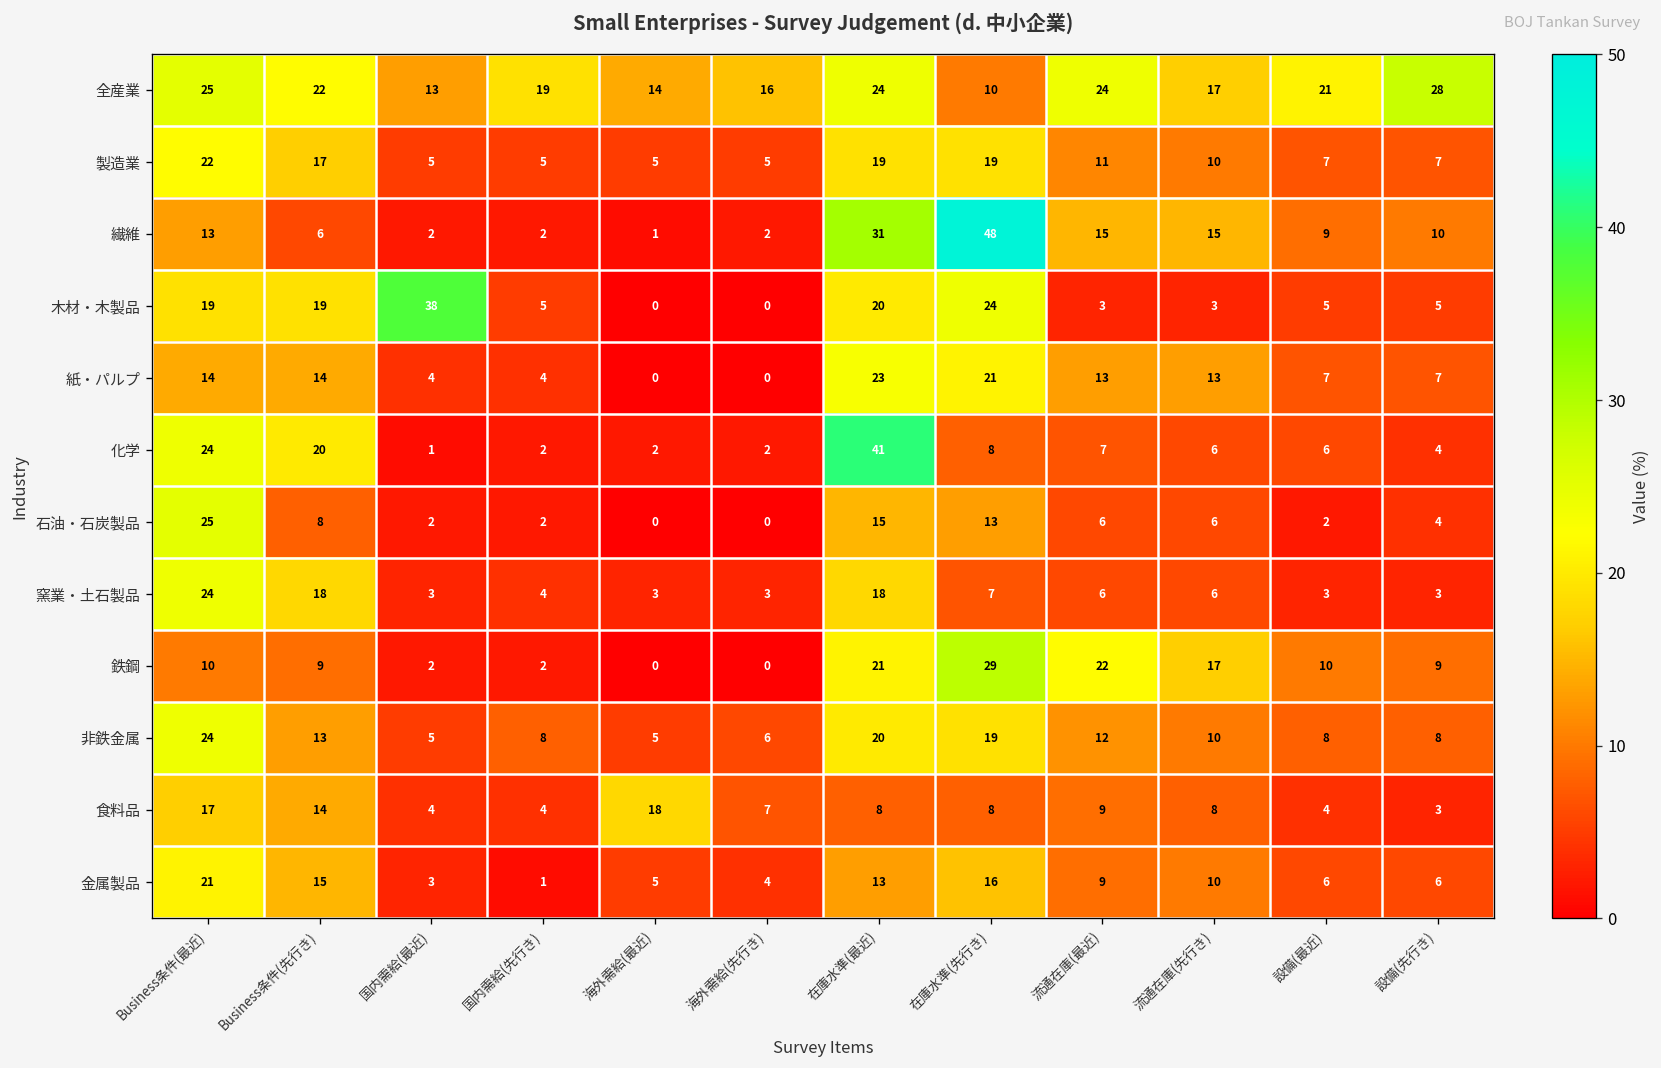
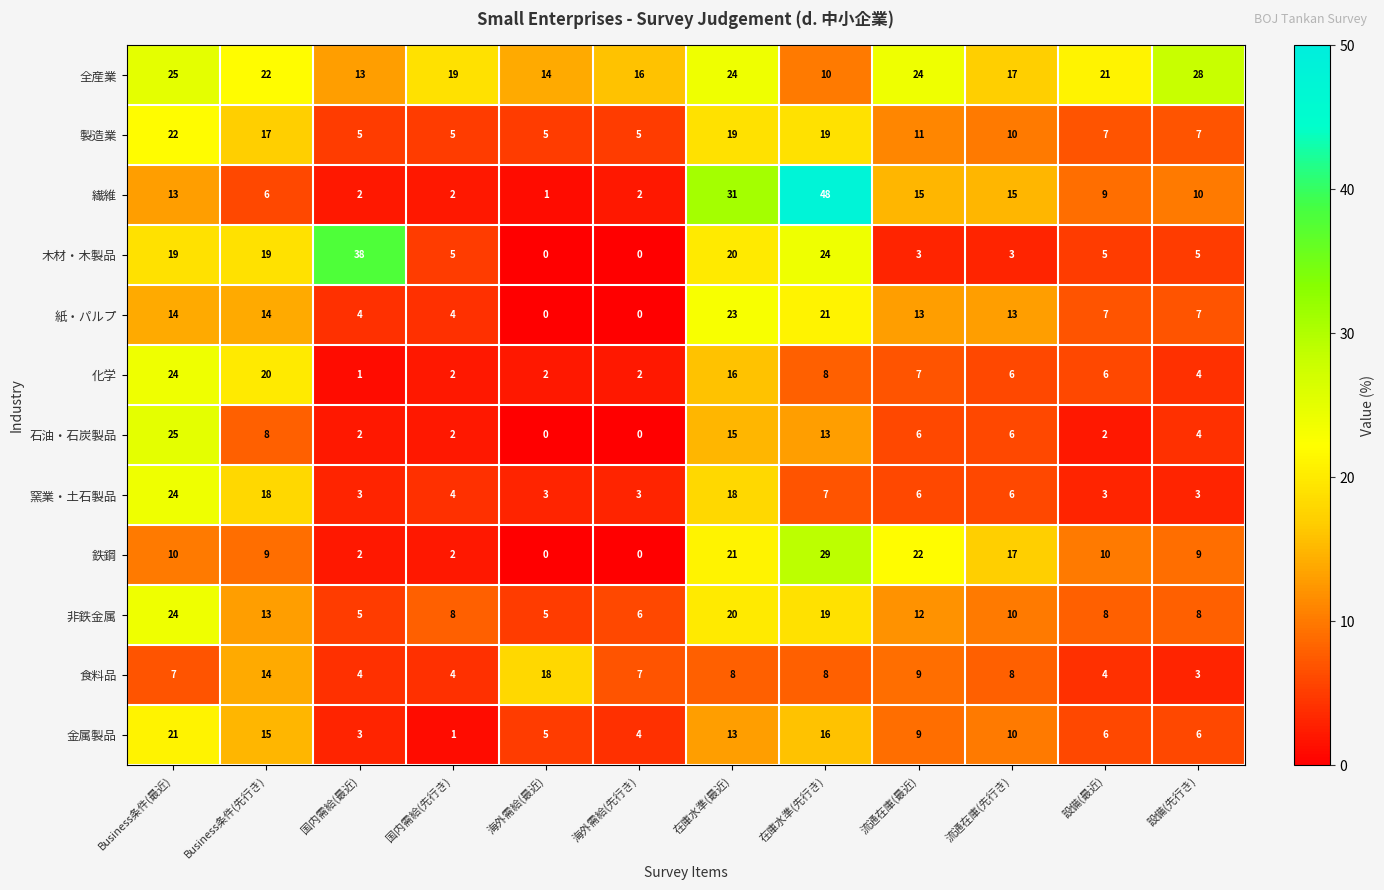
化学, 在庫水準(最近): 41 -> 16
食料品, Business条件(最近): 17 -> 7
